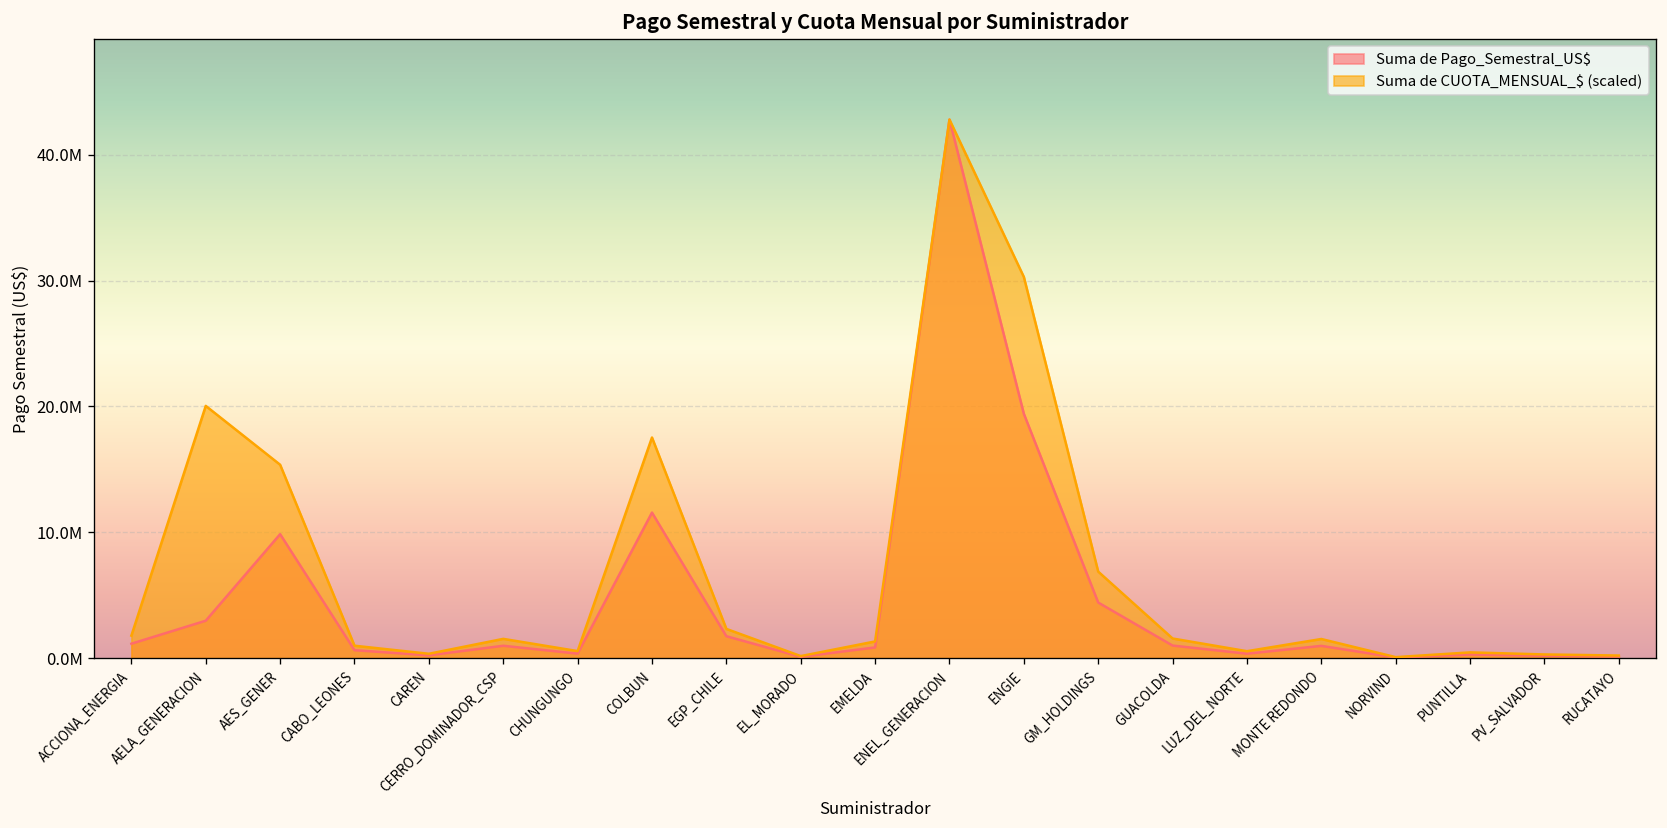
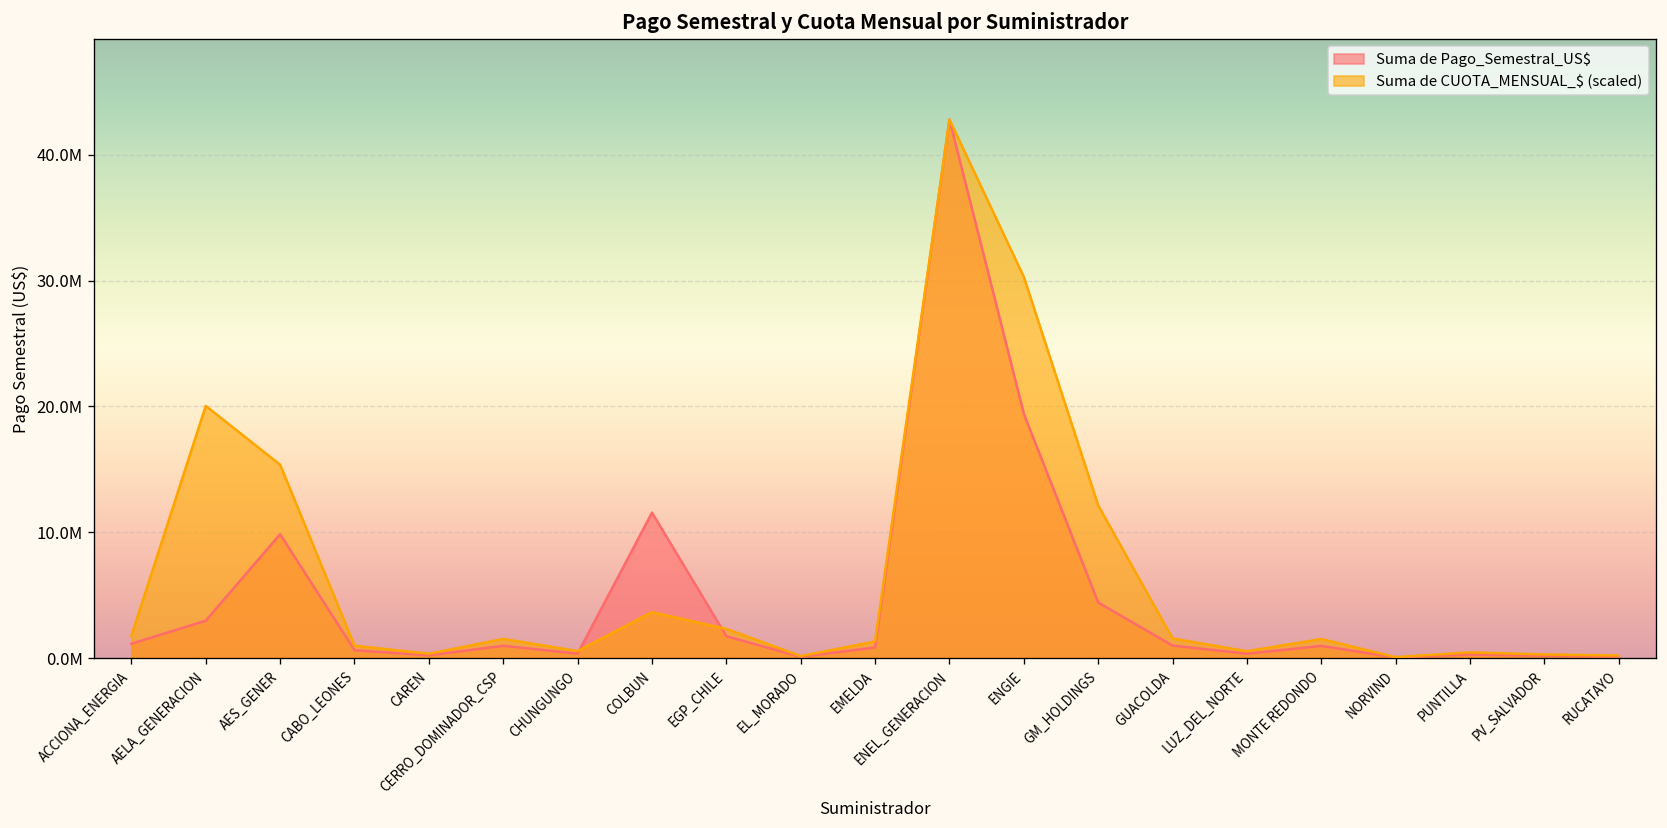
Suma de CUOTA_MENSUAL_$ (scaled), COLBUN: 17500000 -> 3700000
Suma de CUOTA_MENSUAL_$ (scaled), GM_HOLDINGS: 6900000 -> 12100000
